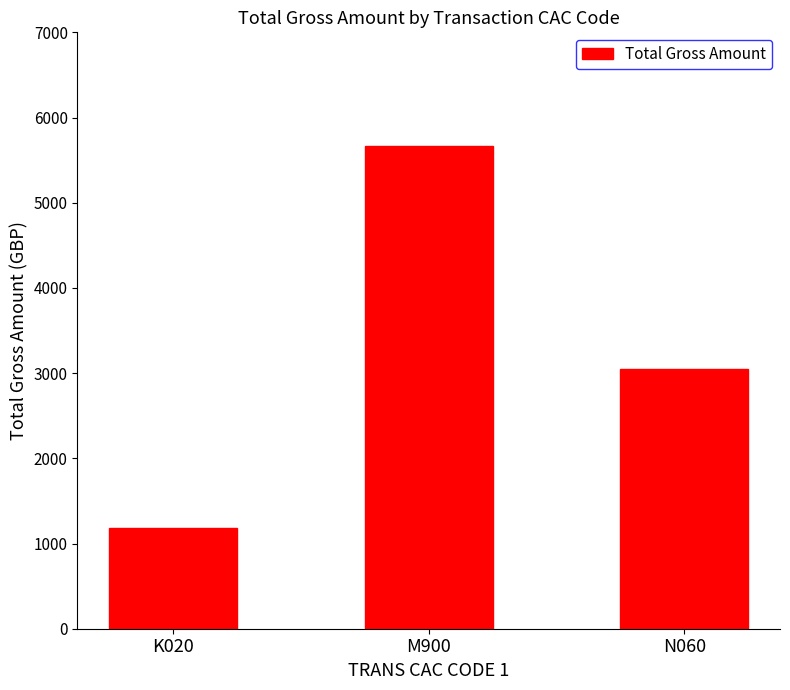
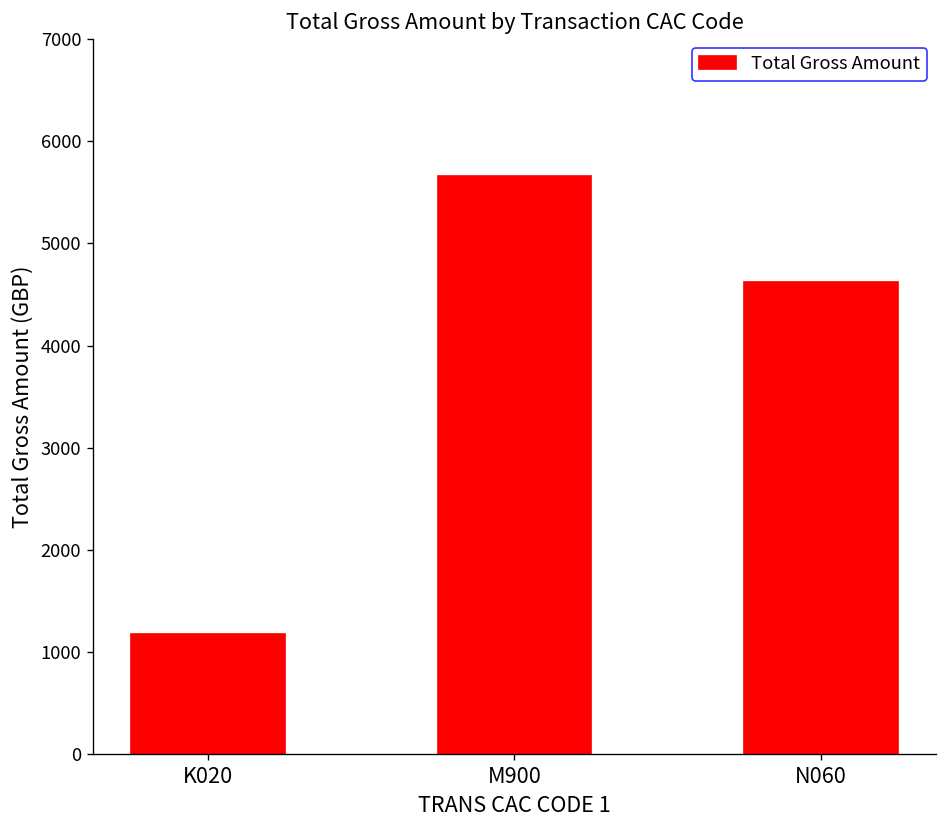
N060: 3100 -> 4600
